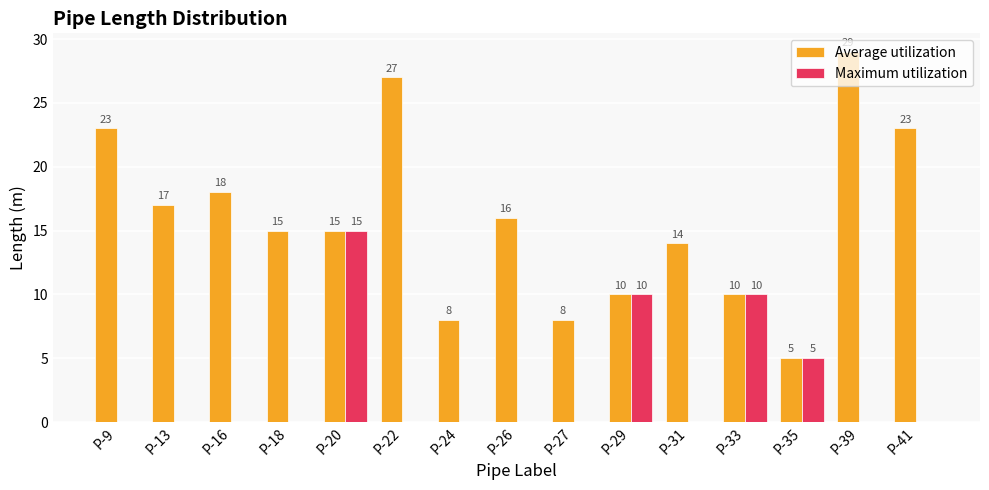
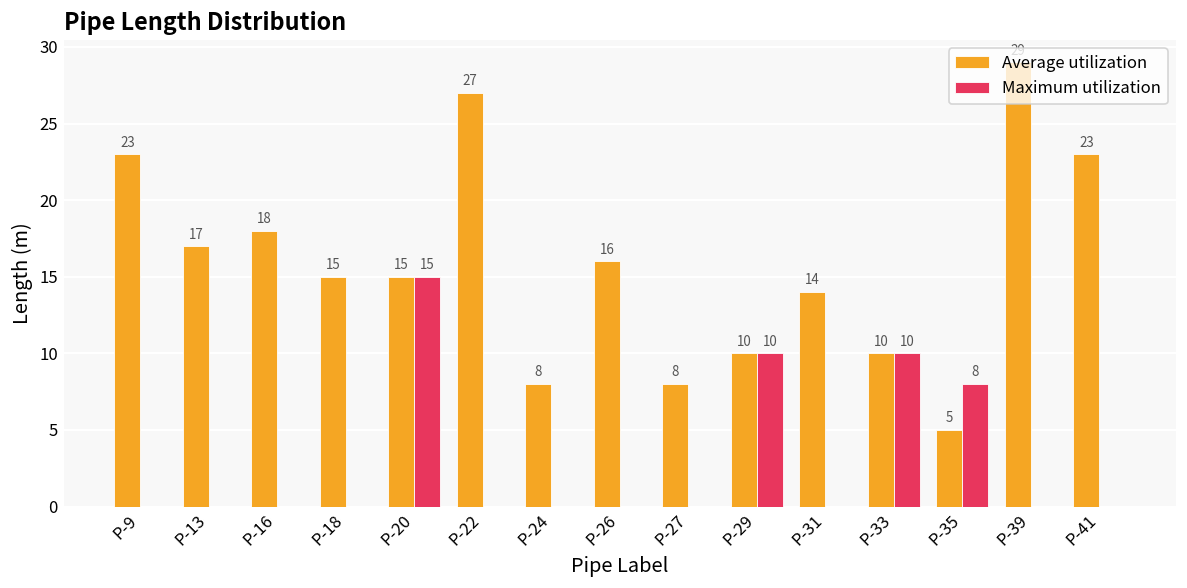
Maximum utilization, P-35: 5 -> 8
